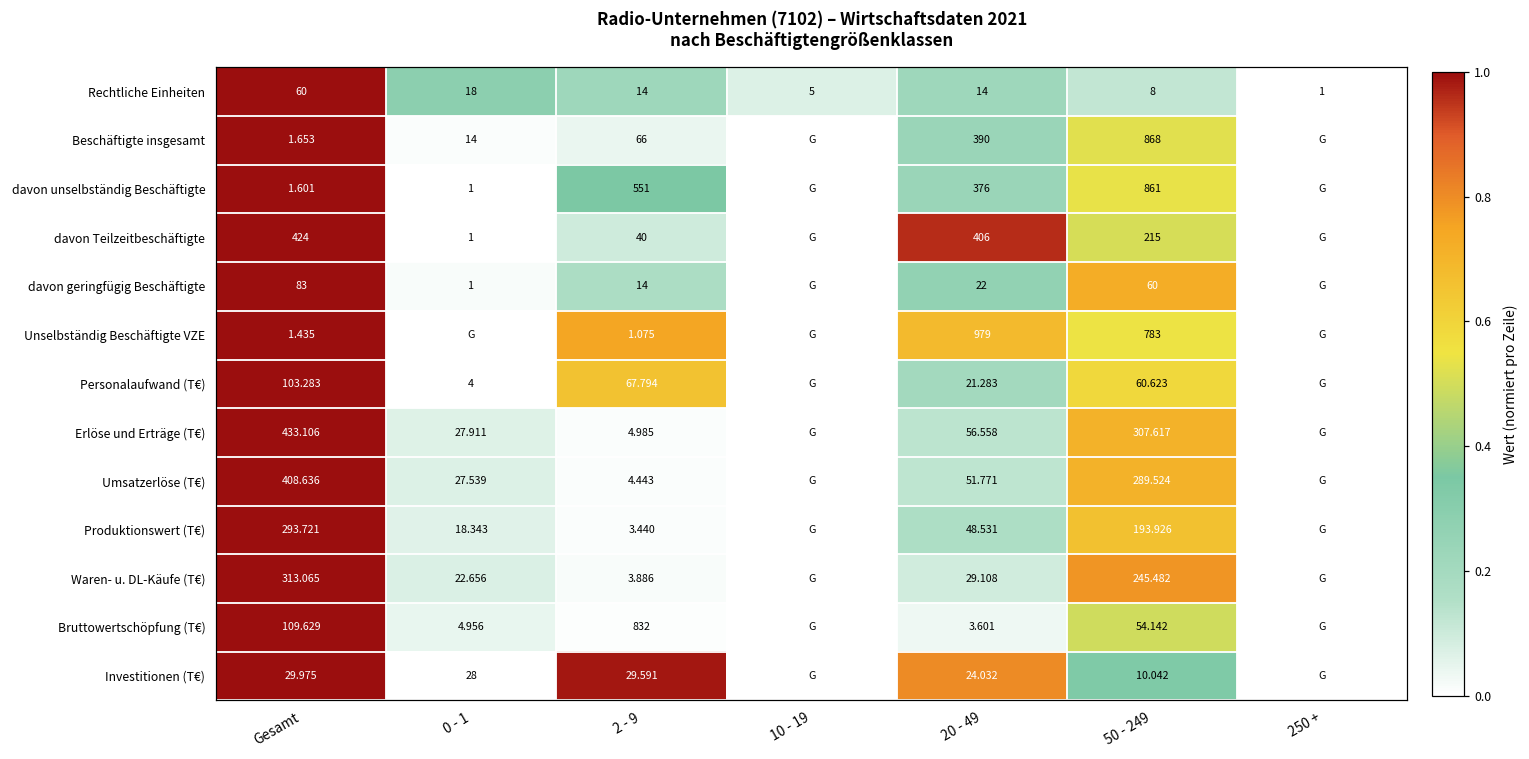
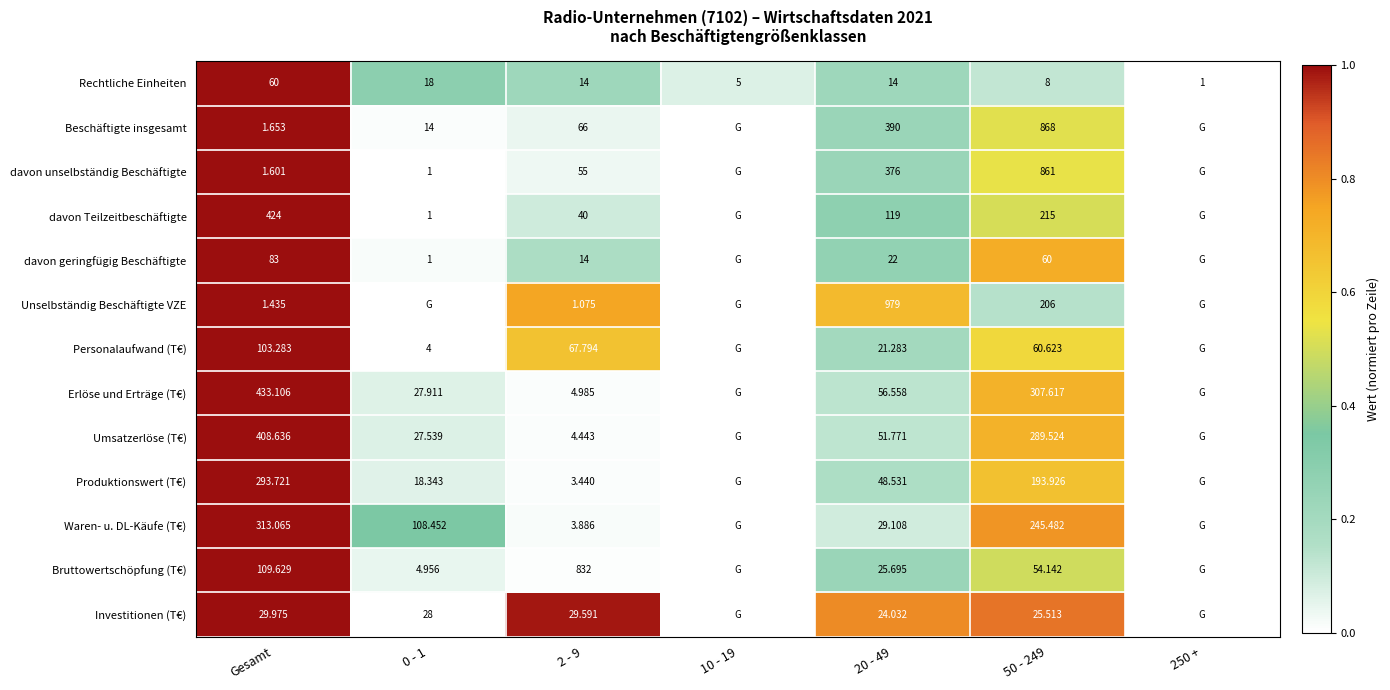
davon unselbständig Beschäftigte, 2 - 9: 551 -> 55
davon Teilzeitbeschäftigte, 20 - 49: 406 -> 119
Unselbständig Beschäftigte VZE, 50 - 249: 783 -> 206
Waren- u. DL-Käufe (T€), 0 - 1: 22.656 -> 108.452
Bruttowertschöpfung (T€), 20 - 49: 3.601 -> 25.695
Investitionen (T€), 50 - 249: 10.042 -> 25.513
